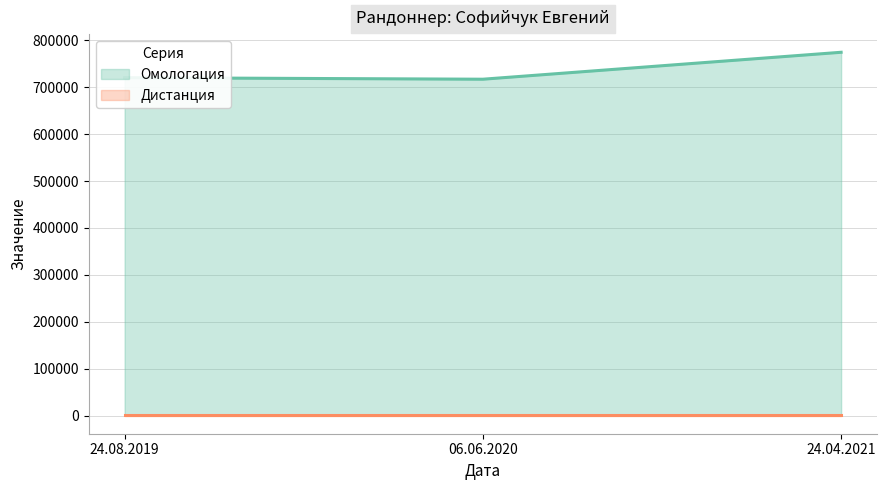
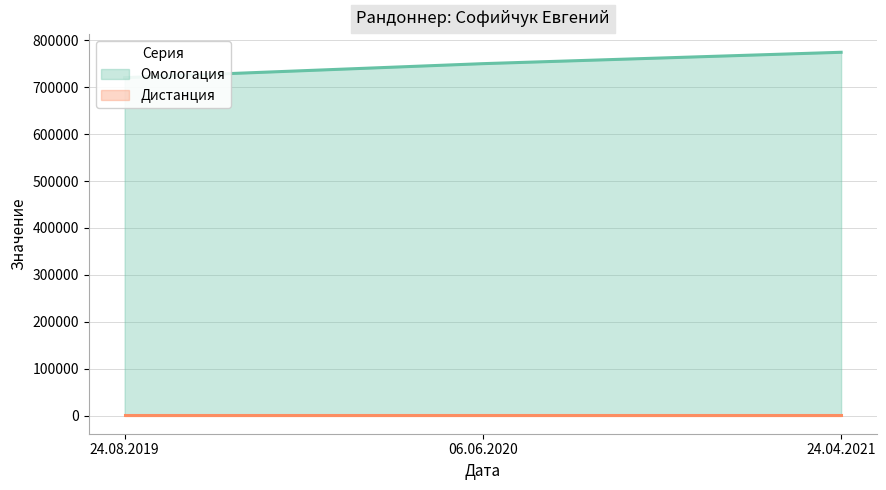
Омологация, 06.06.2020: 720000 -> 750000
